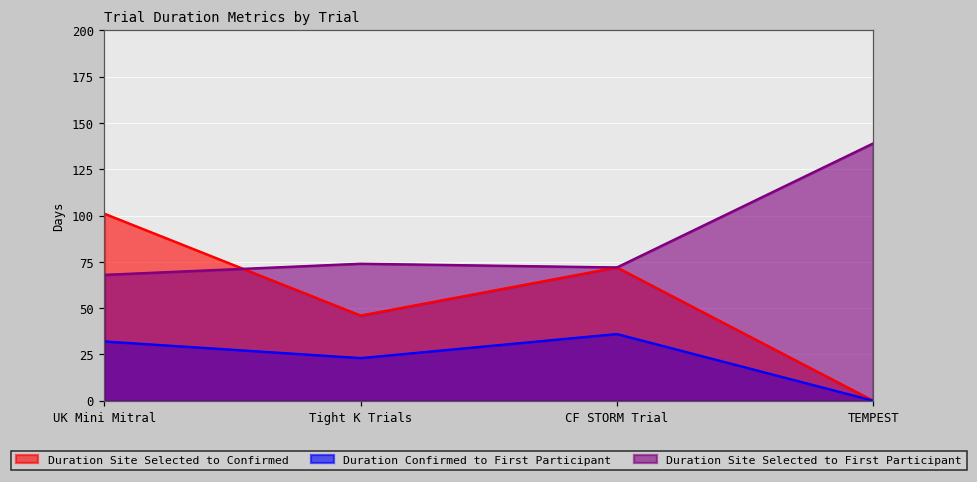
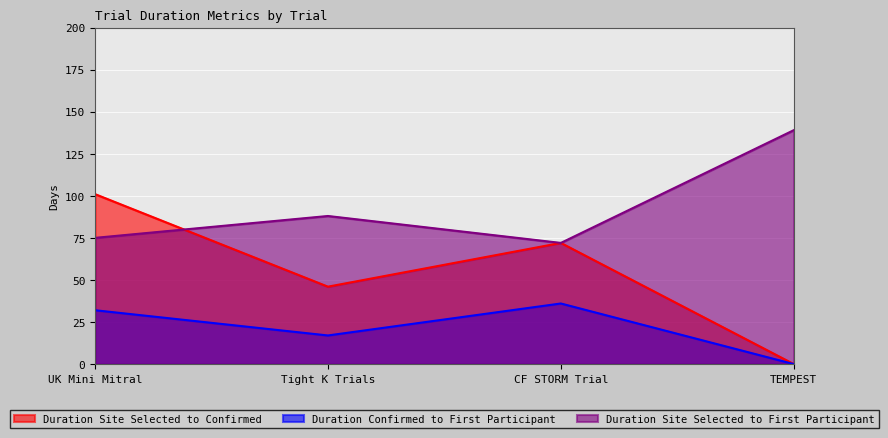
Duration Site Selected to First Participant, UK Mini Mitral: 68 -> 75
Duration Confirmed to First Participant, Tight K Trials: 23 -> 17
Duration Site Selected to First Participant, Tight K Trials: 74 -> 88
